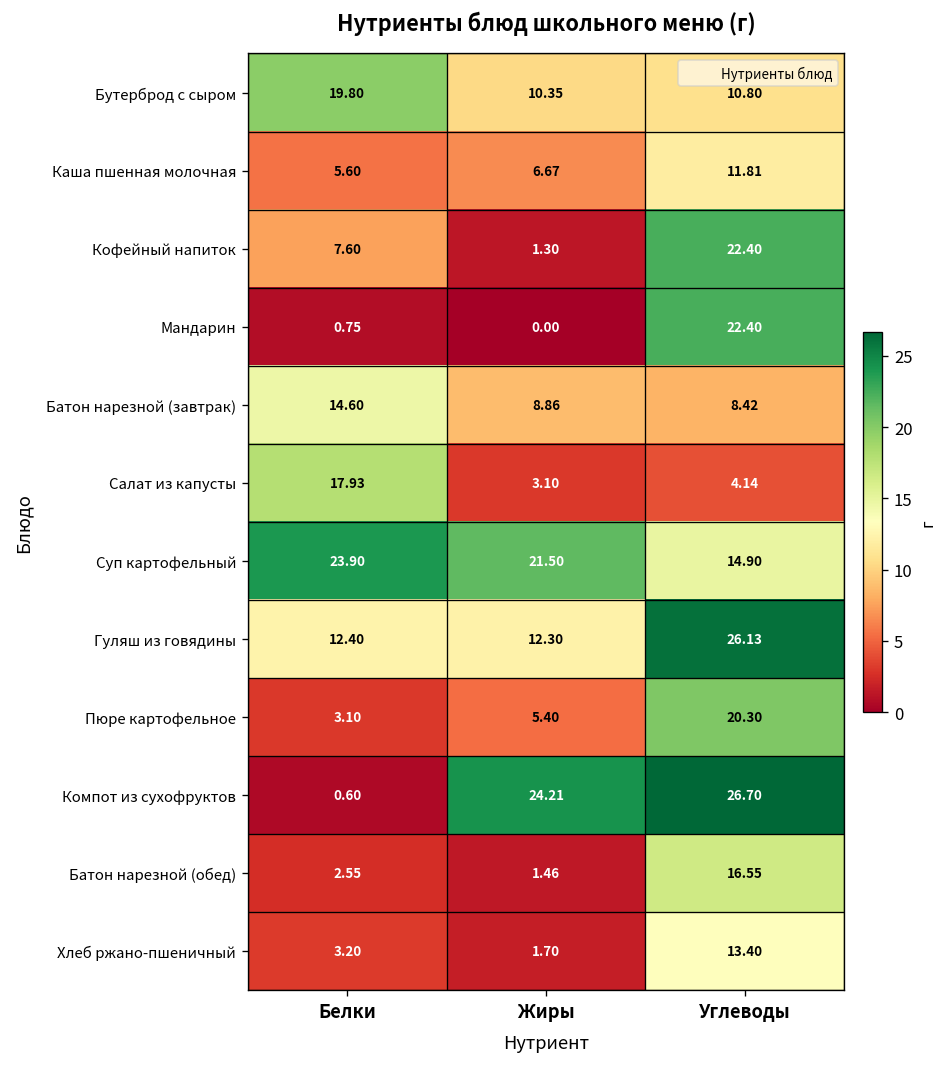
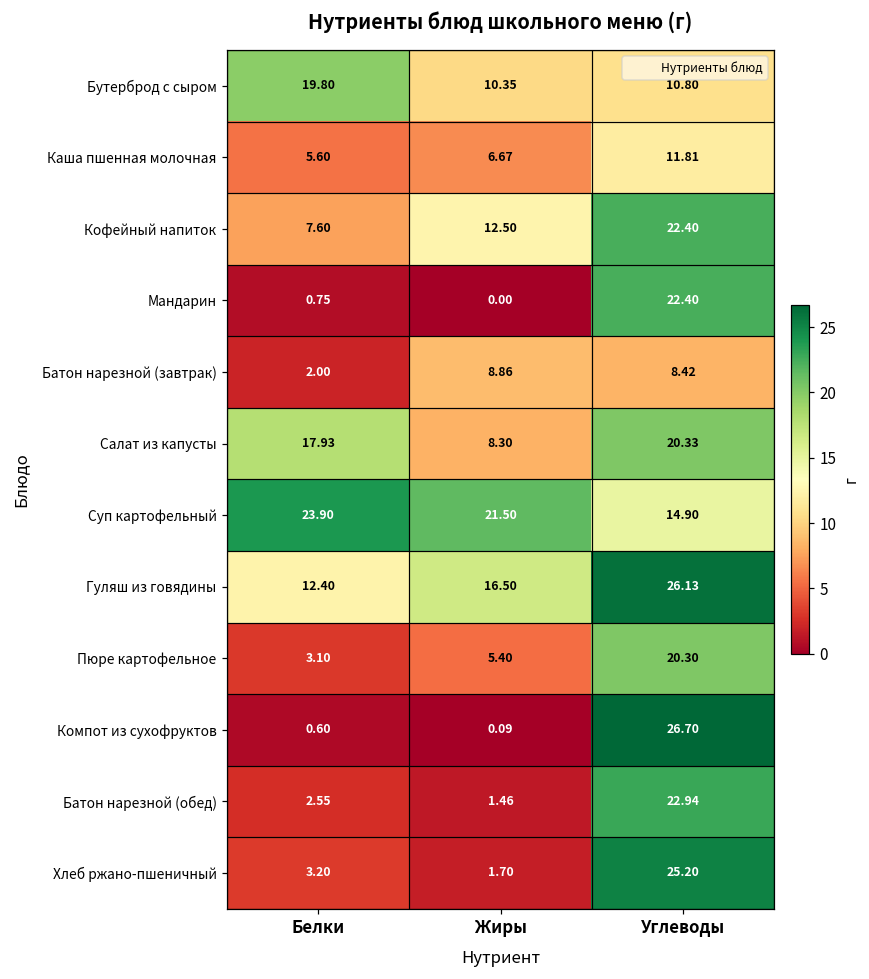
Кофейный напиток, Жиры: 1.30 -> 12.50
Батон нарезной (завтрак), Белки: 14.60 -> 2.00
Салат из капусты, Жиры: 3.10 -> 8.30
Салат из капусты, Углеводы: 4.14 -> 20.33
Гуляш из говядины, Жиры: 12.30 -> 16.50
Компот из сухофруктов, Жиры: 24.21 -> 0.09
Батон нарезной (обед), Углеводы: 16.55 -> 22.94
Хлеб ржано-пшеничный, Углеводы: 13.40 -> 25.20
